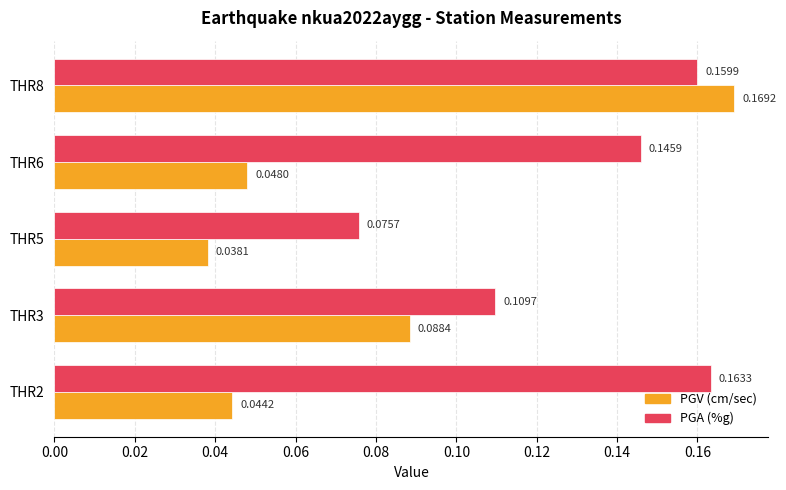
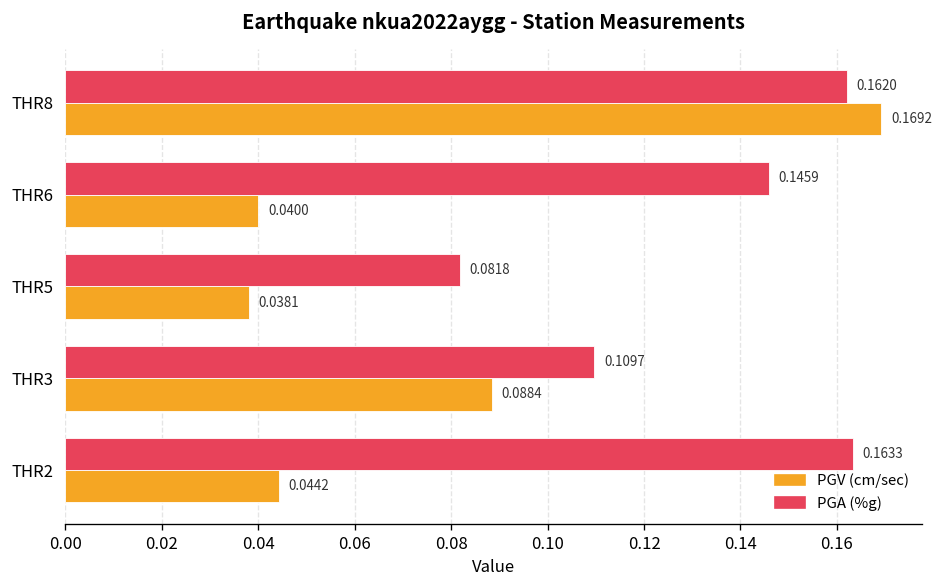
PGA (%g), THR8: 0.1599 -> 0.1620
PGV (cm/sec), THR6: 0.0480 -> 0.0400
PGA (%g), THR5: 0.0757 -> 0.0818
